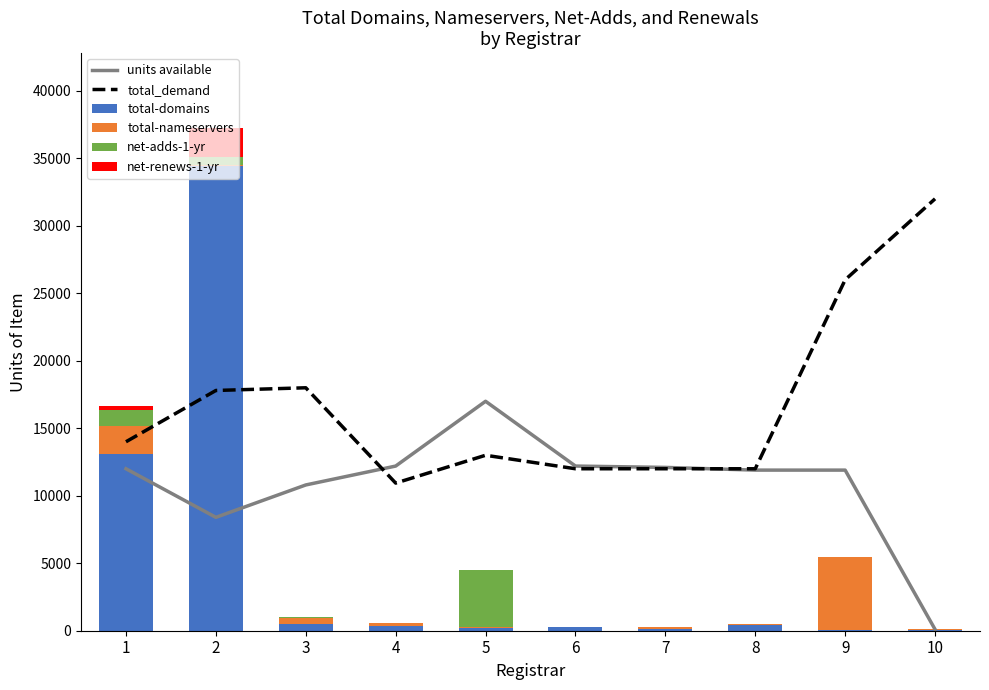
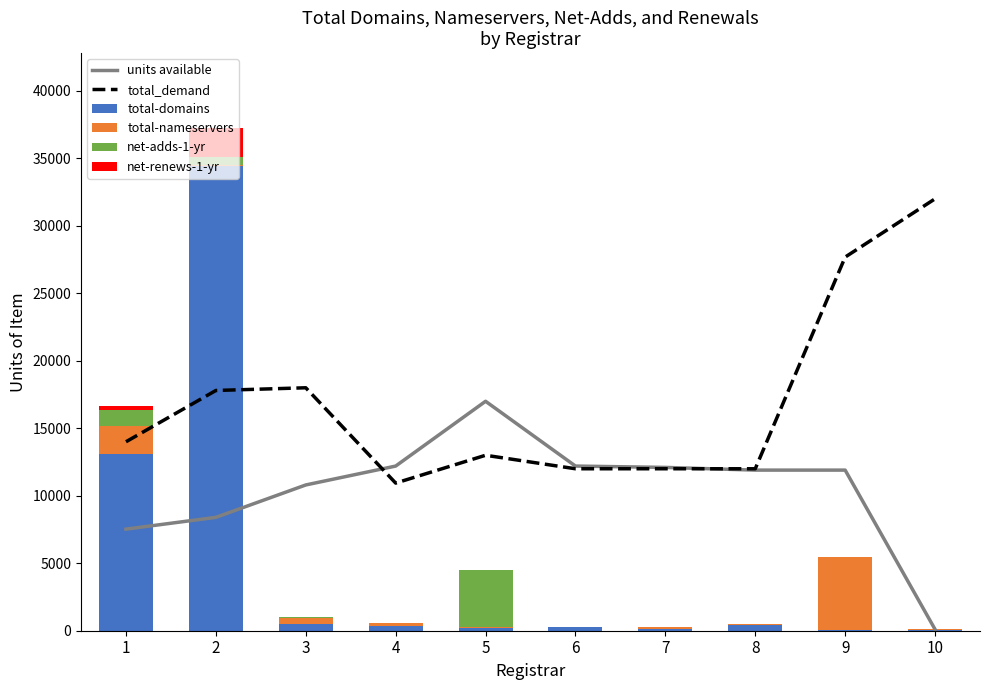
units available, 1: 12000 -> 7500
total_demand, 9: 26000 -> 27700
